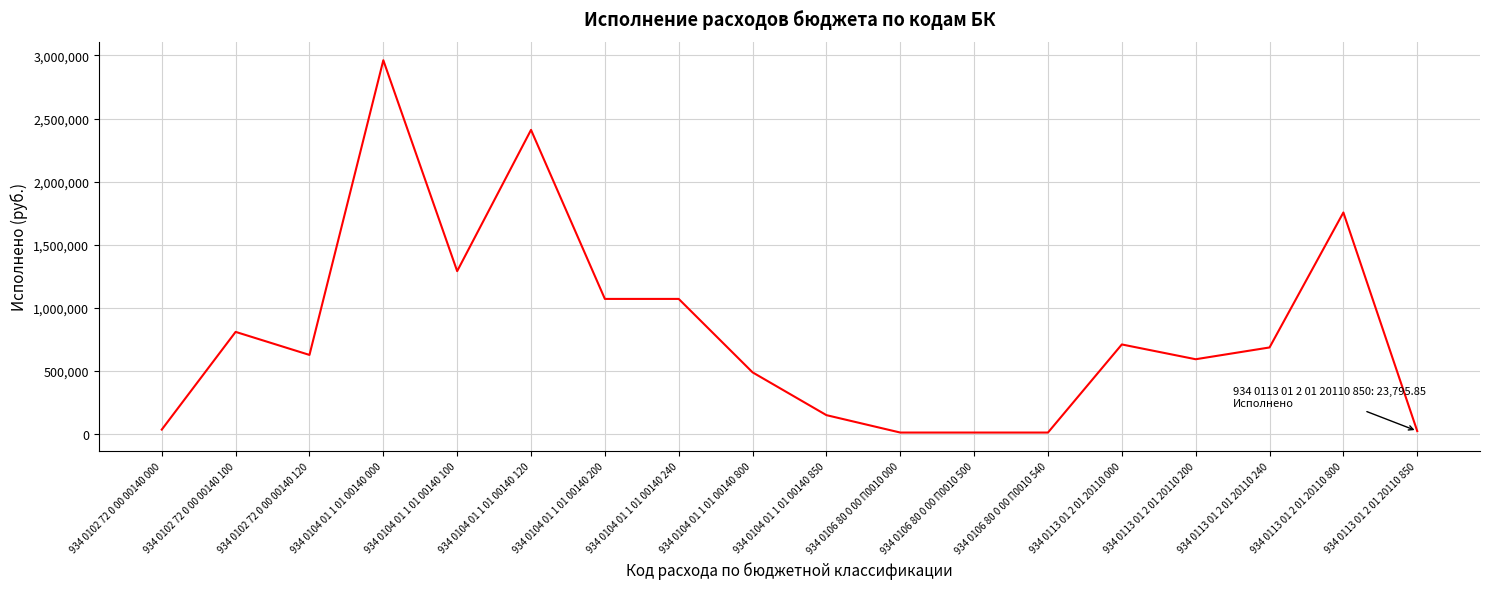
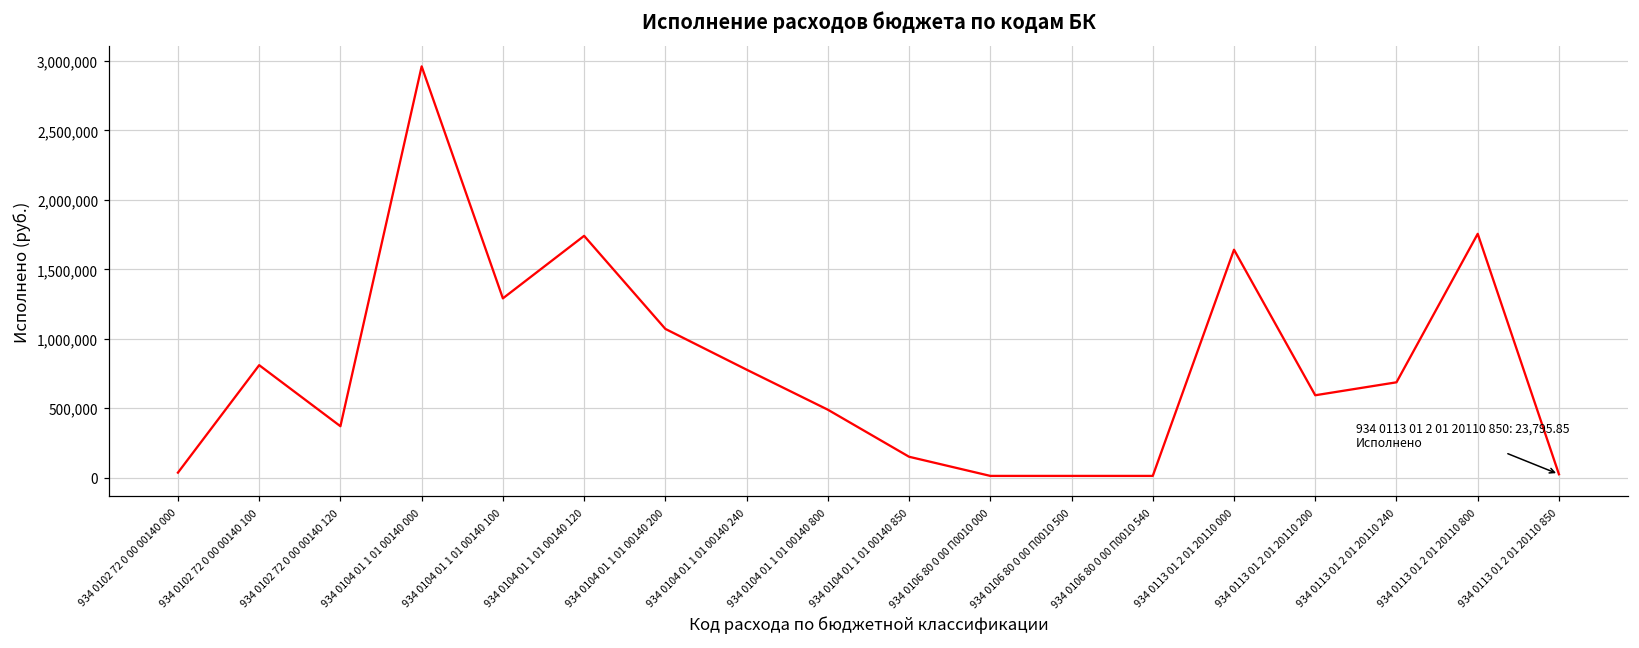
934 0102 72 0 00 00140 120: 630,000 -> 370,000
934 0104 01 1 01 00140 120: 2,410,000 -> 1,740,000
934 0104 01 1 01 00140 240: 1,070,000 -> 780,000
934 0113 01 2 01 20110 000: 710,000 -> 1,640,000
